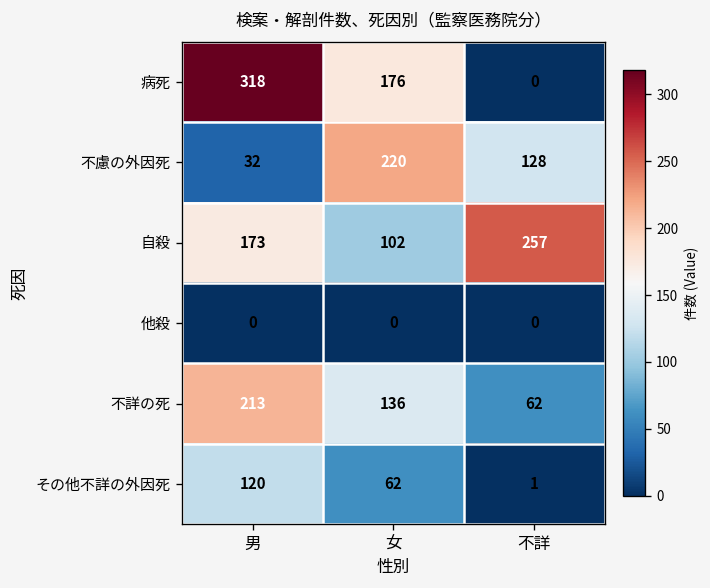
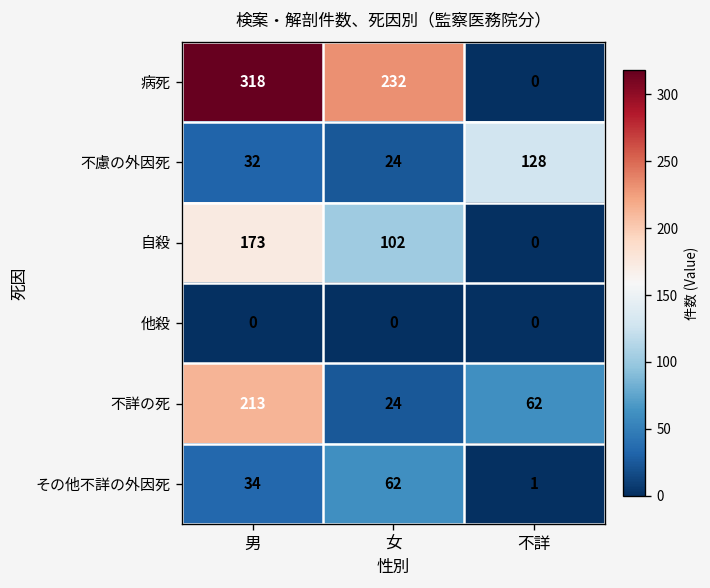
病死, 女: 176 -> 232
不慮の外因死, 女: 220 -> 24
自殺, 不詳: 257 -> 0
不詳の死, 女: 136 -> 24
その他不詳の外因死, 男: 120 -> 34
